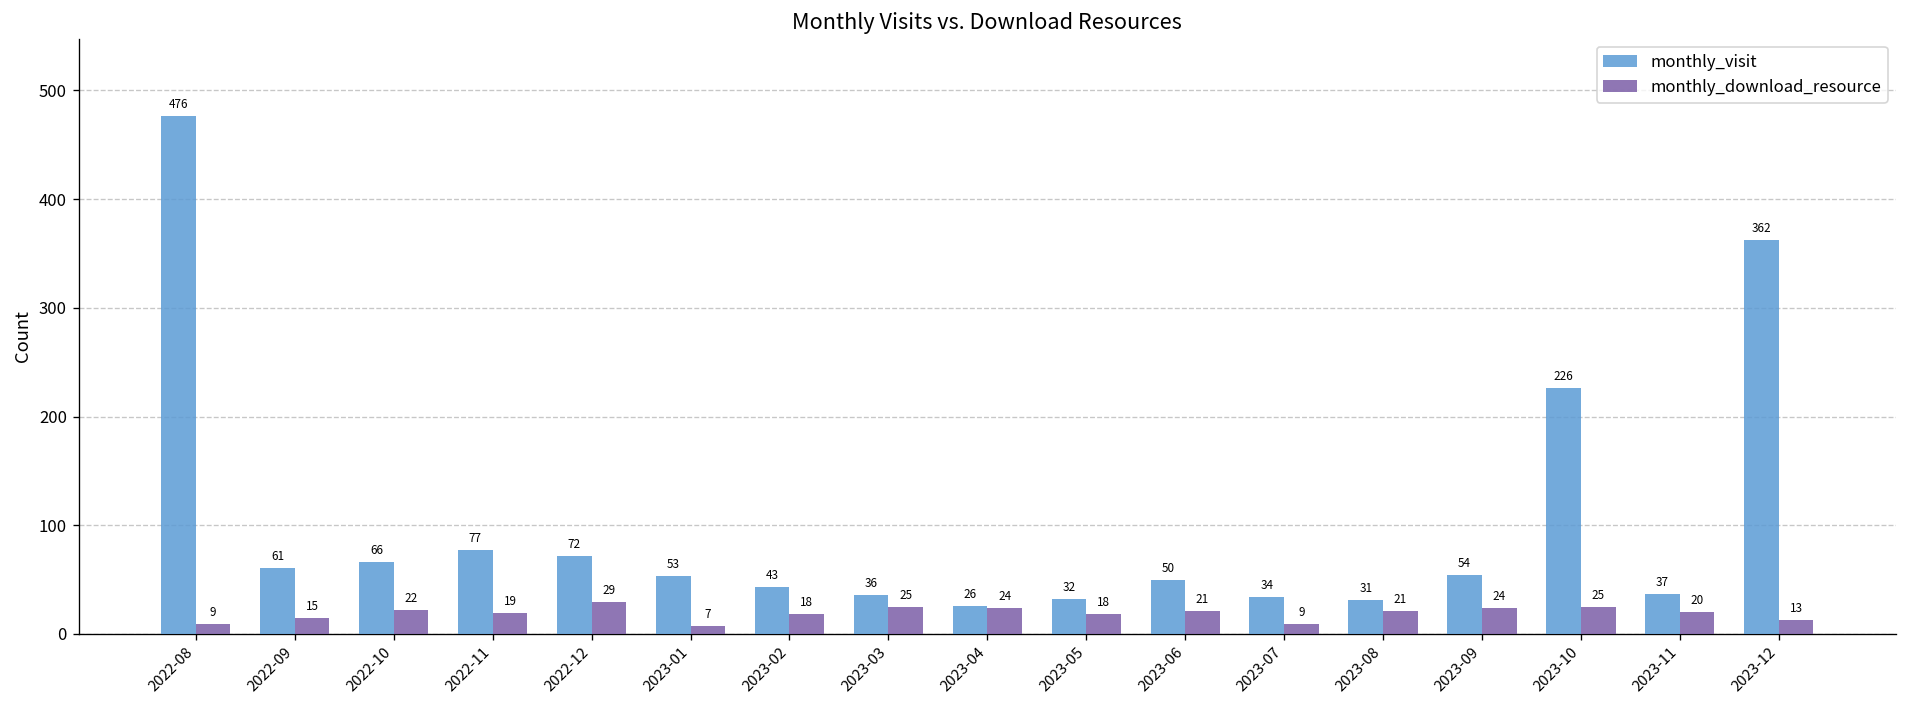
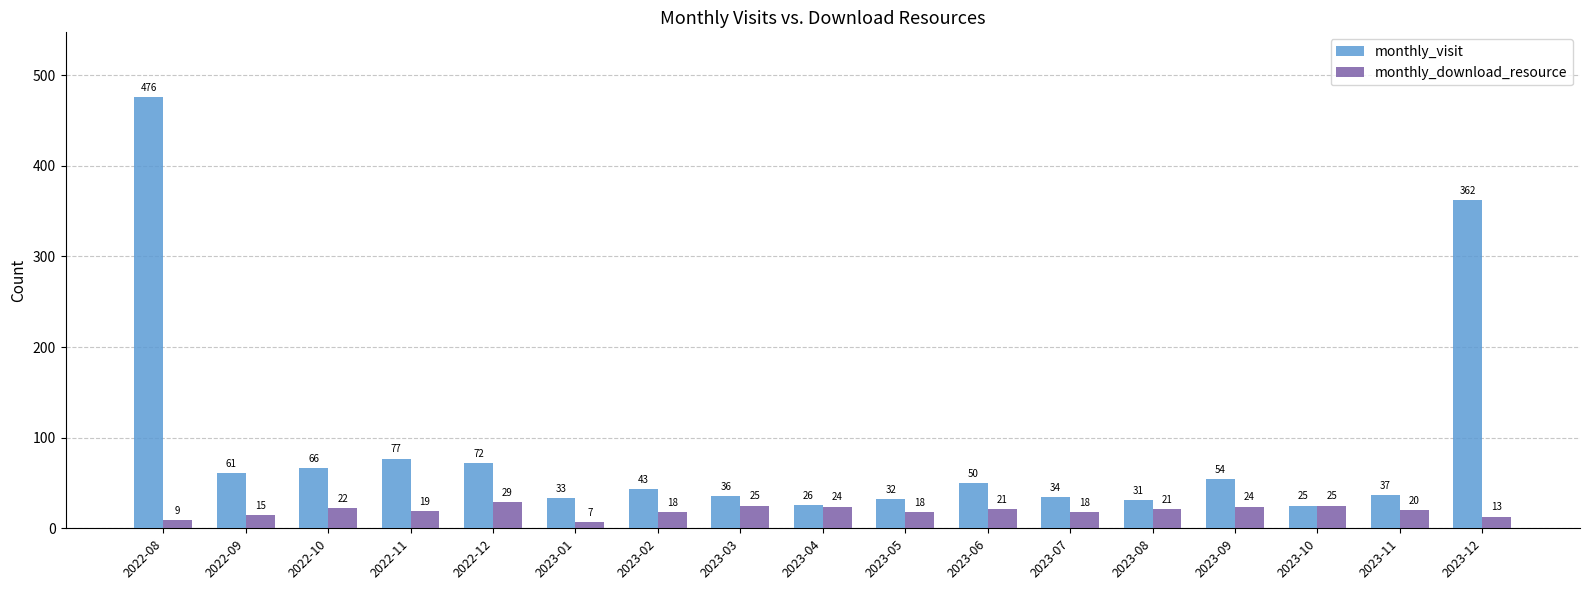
monthly_visit, 2023-01: 53 -> 33
monthly_download_resource, 2023-07: 9 -> 18
monthly_visit, 2023-10: 226 -> 25
